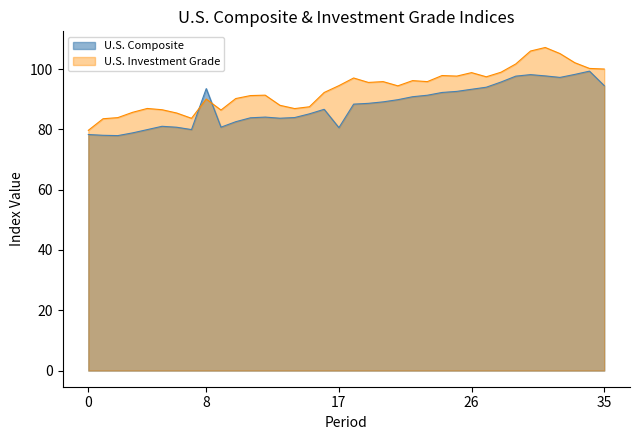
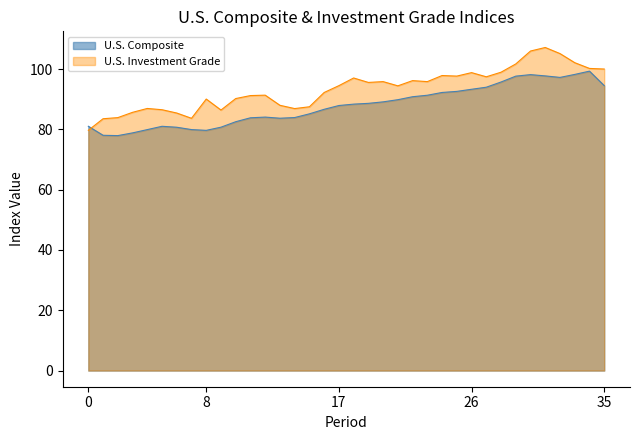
U.S. Composite, 0: 78 -> 81
U.S. Composite, 8: 94 -> 80
U.S. Composite, 17: 81 -> 88
